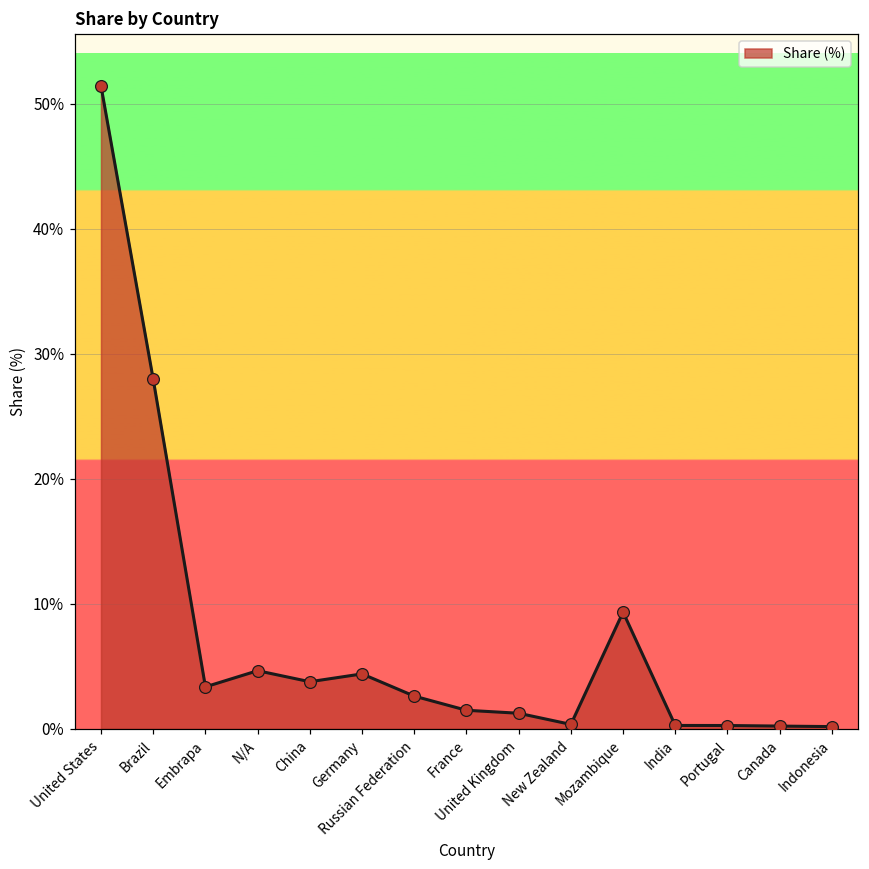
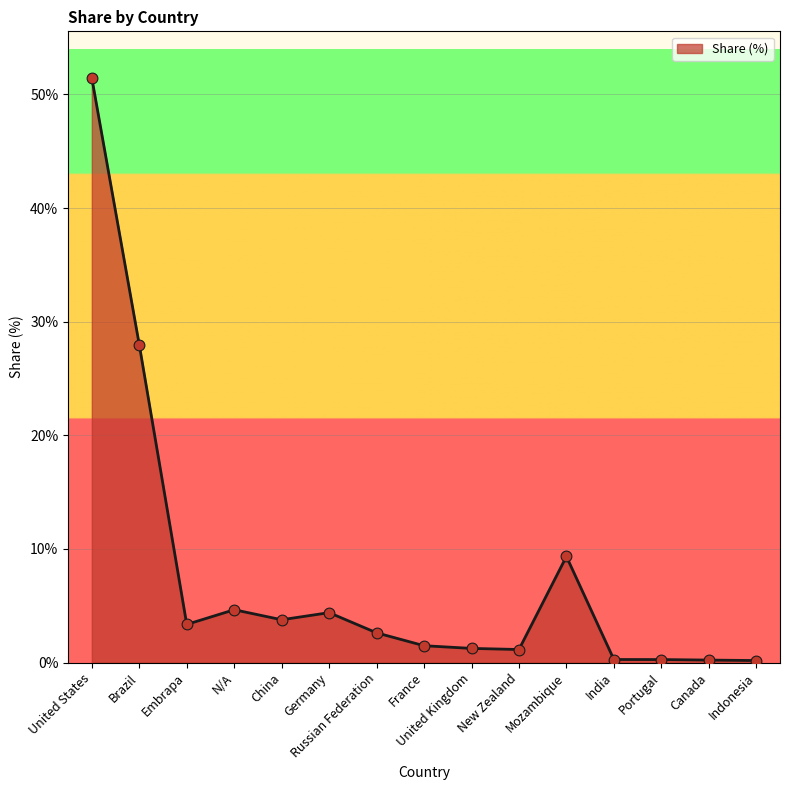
New Zealand: 0.4% -> 1.2%
